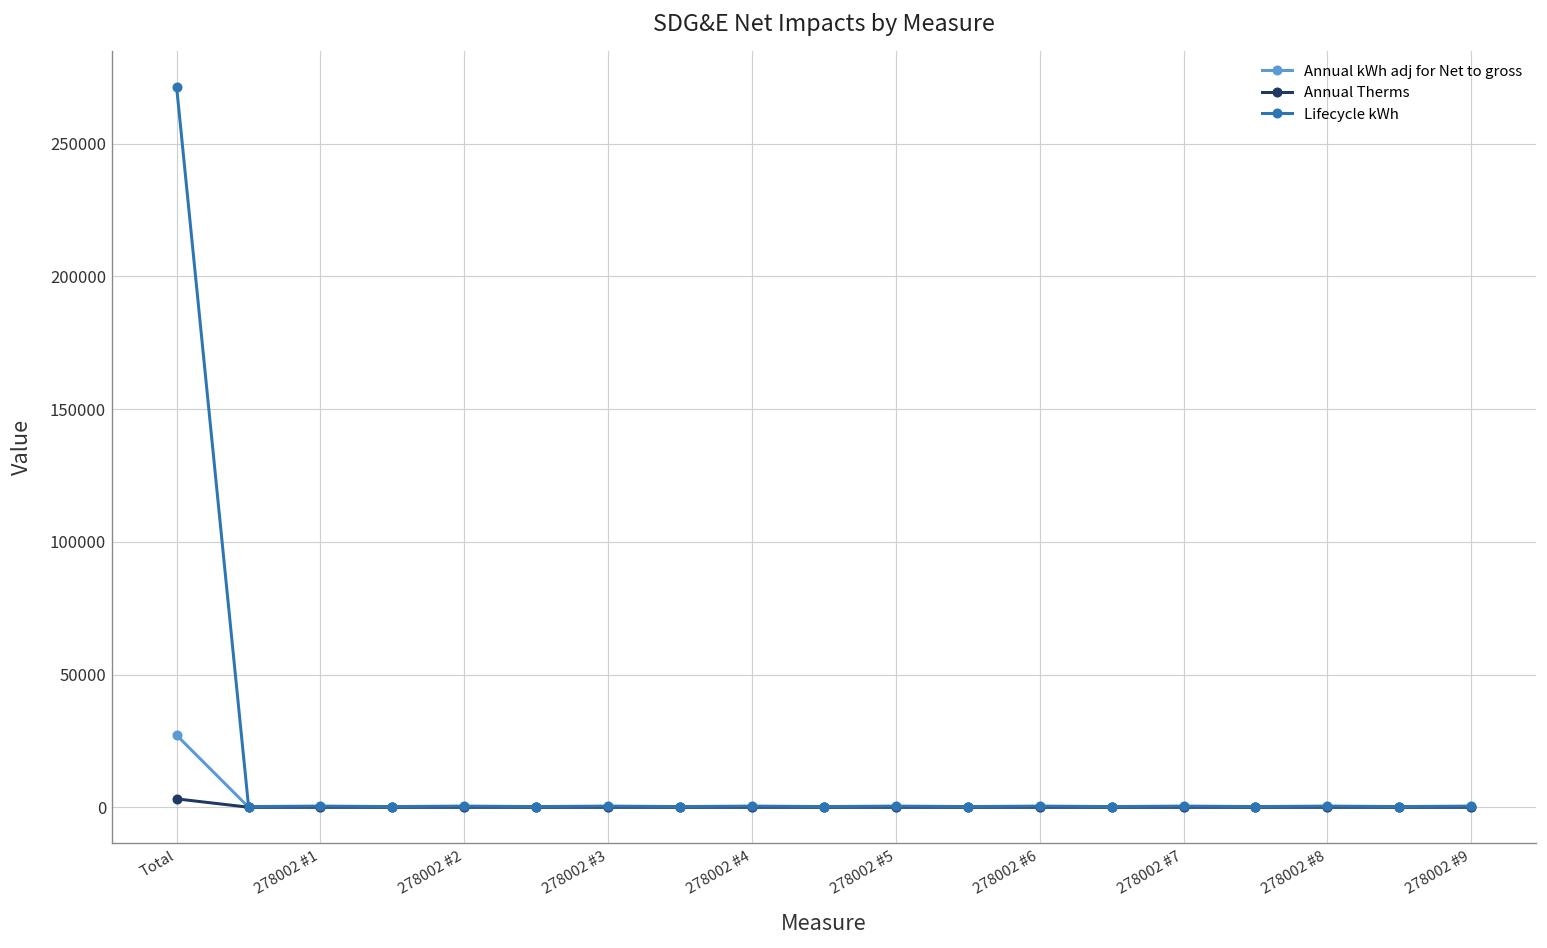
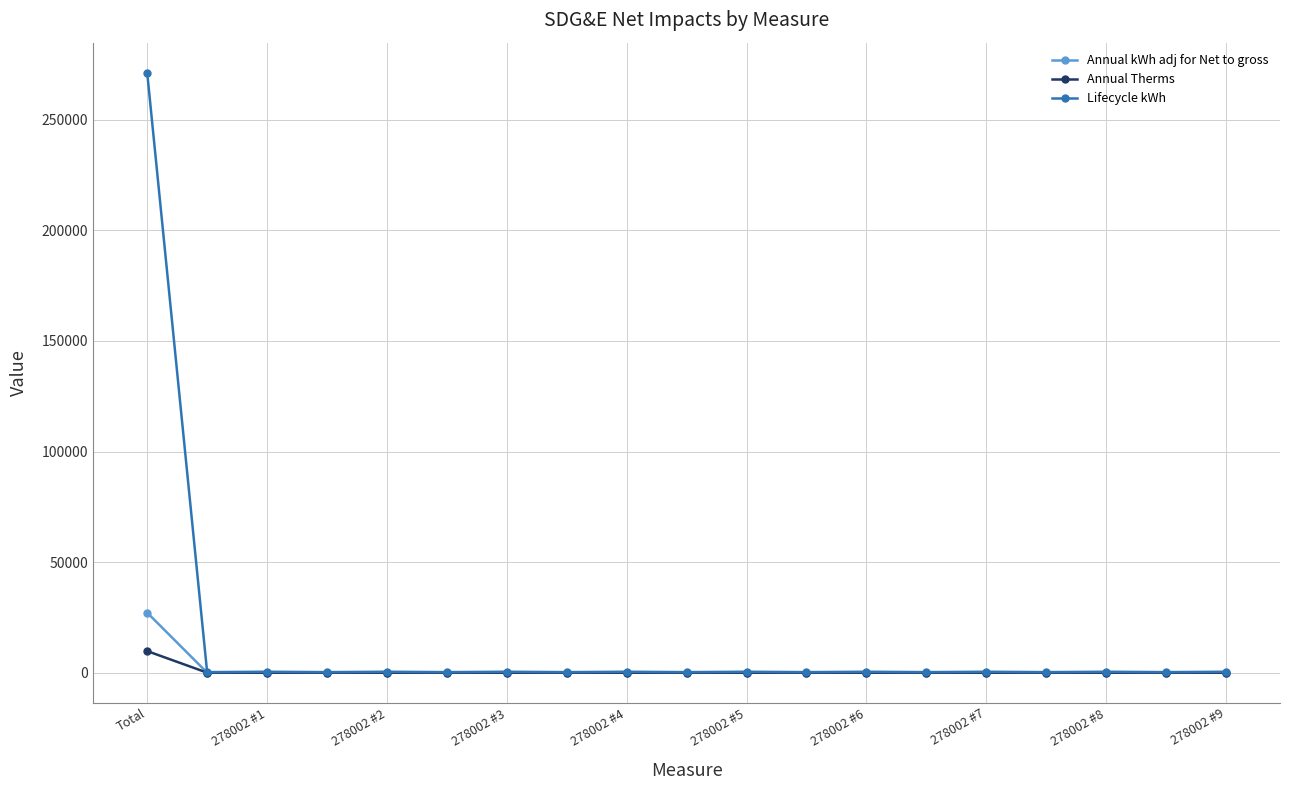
Annual Therms, Total: 3000 -> 10000
